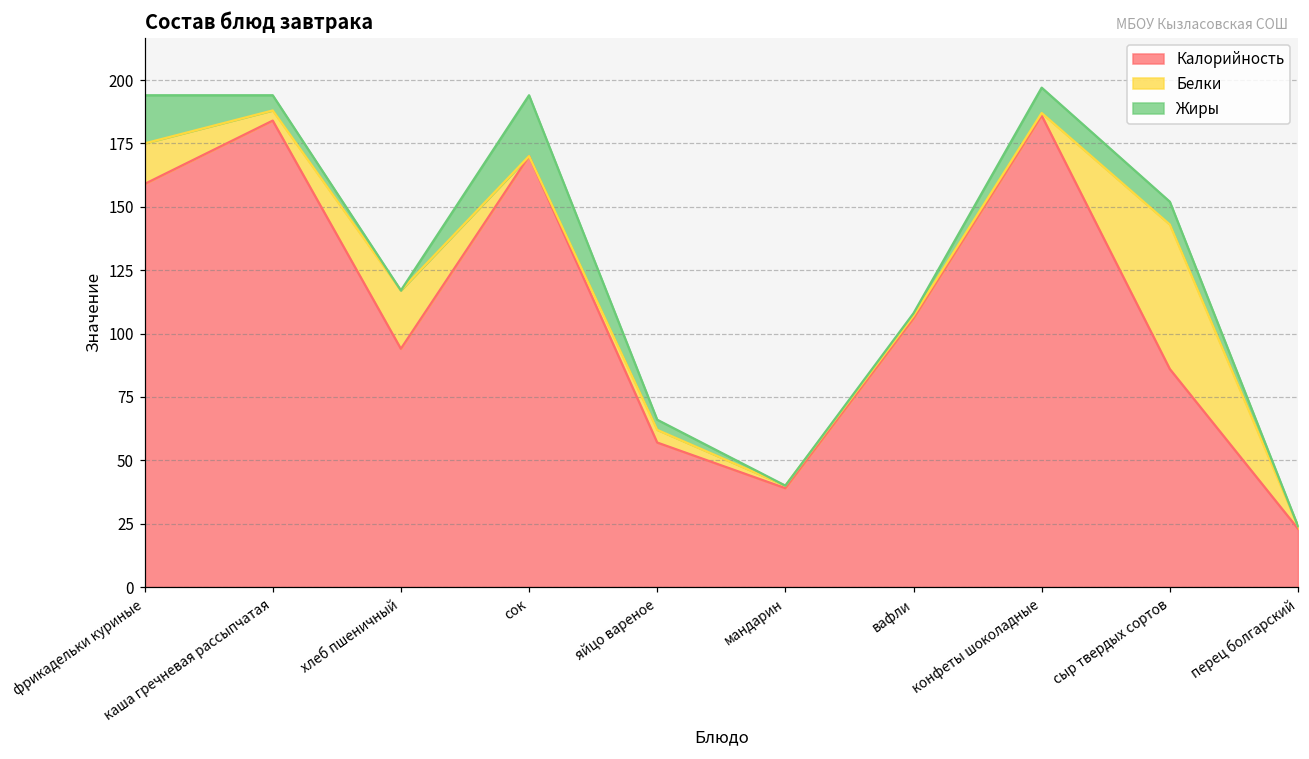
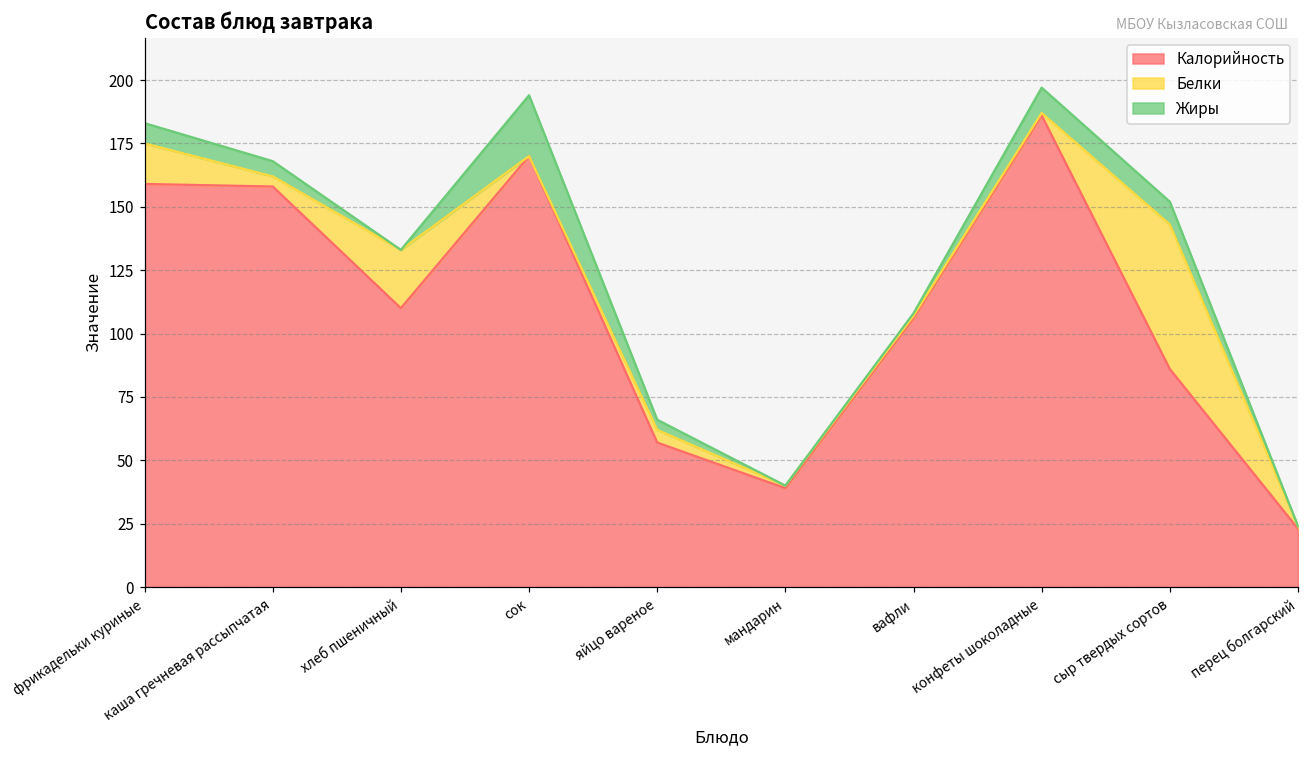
Жиры, фрикадельки куриные: 19 -> 8
Калорийность, каша гречневая рассыпчатая: 184 -> 158
Калорийность, хлеб пшеничный: 94 -> 110
